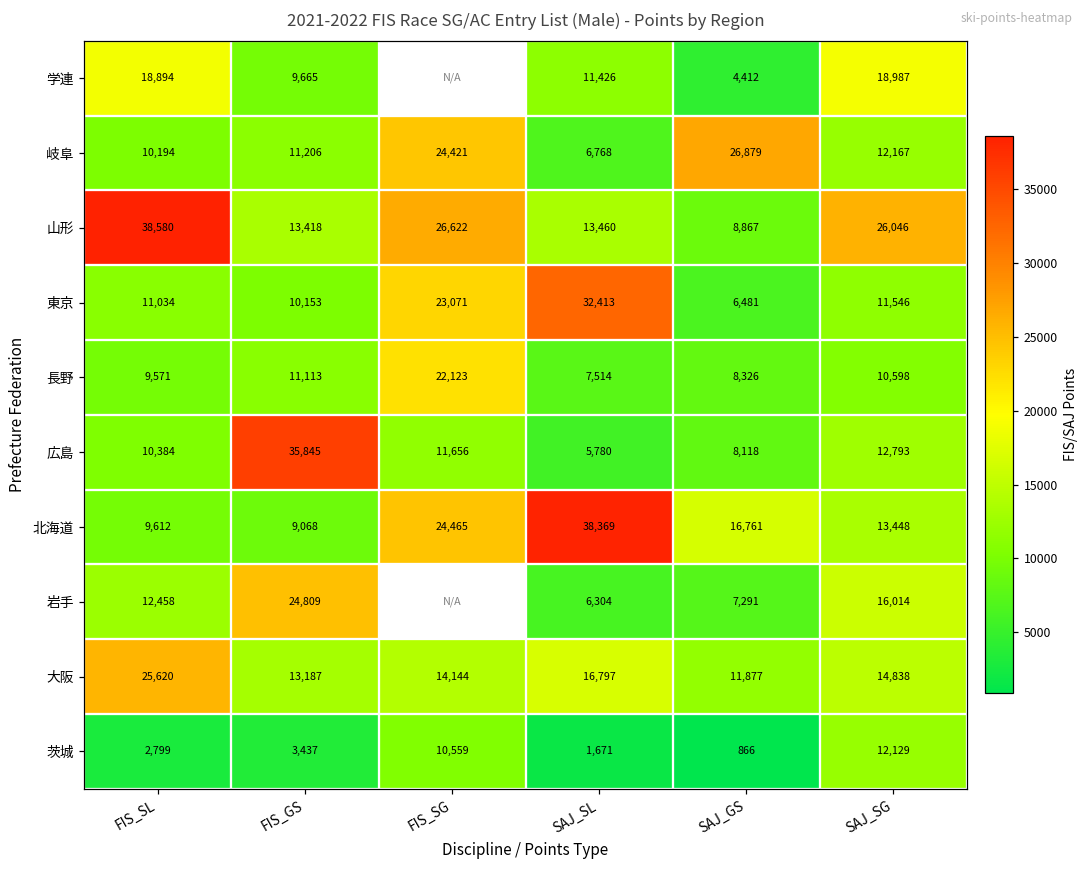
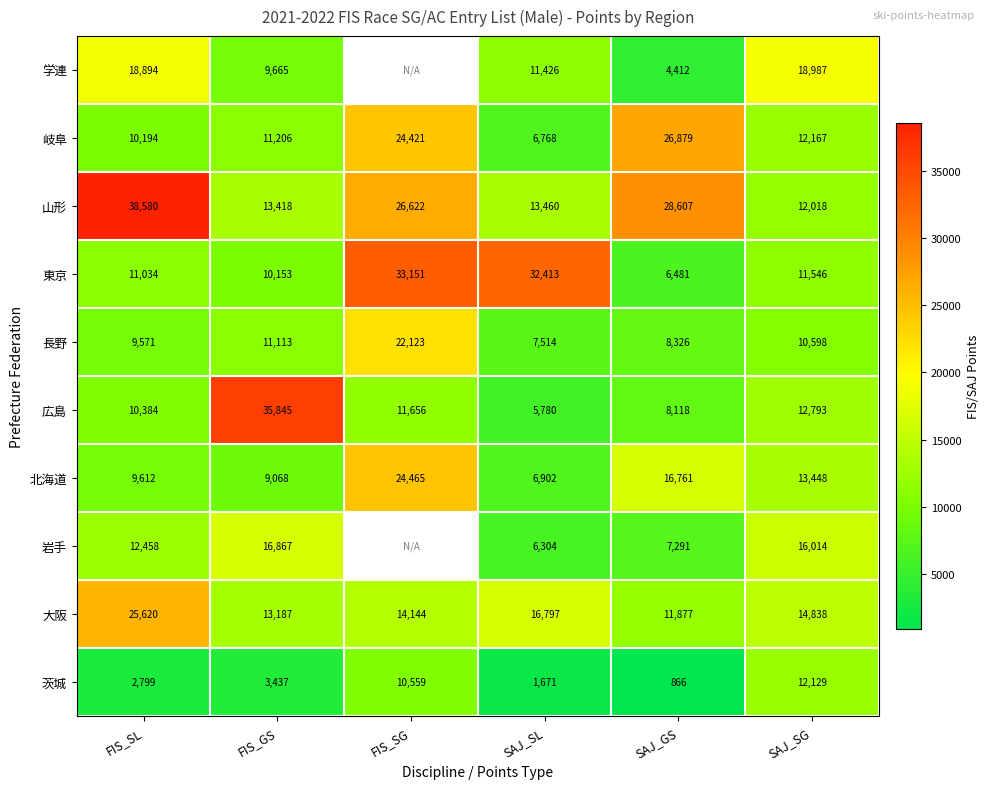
山形, SAJ_GS: 8,867 -> 28,607
山形, SAJ_SG: 26,046 -> 12,018
東京, FIS_SG: 23,071 -> 33,151
北海道, SAJ_SL: 38,369 -> 6,902
岩手, FIS_GS: 24,809 -> 16,867
